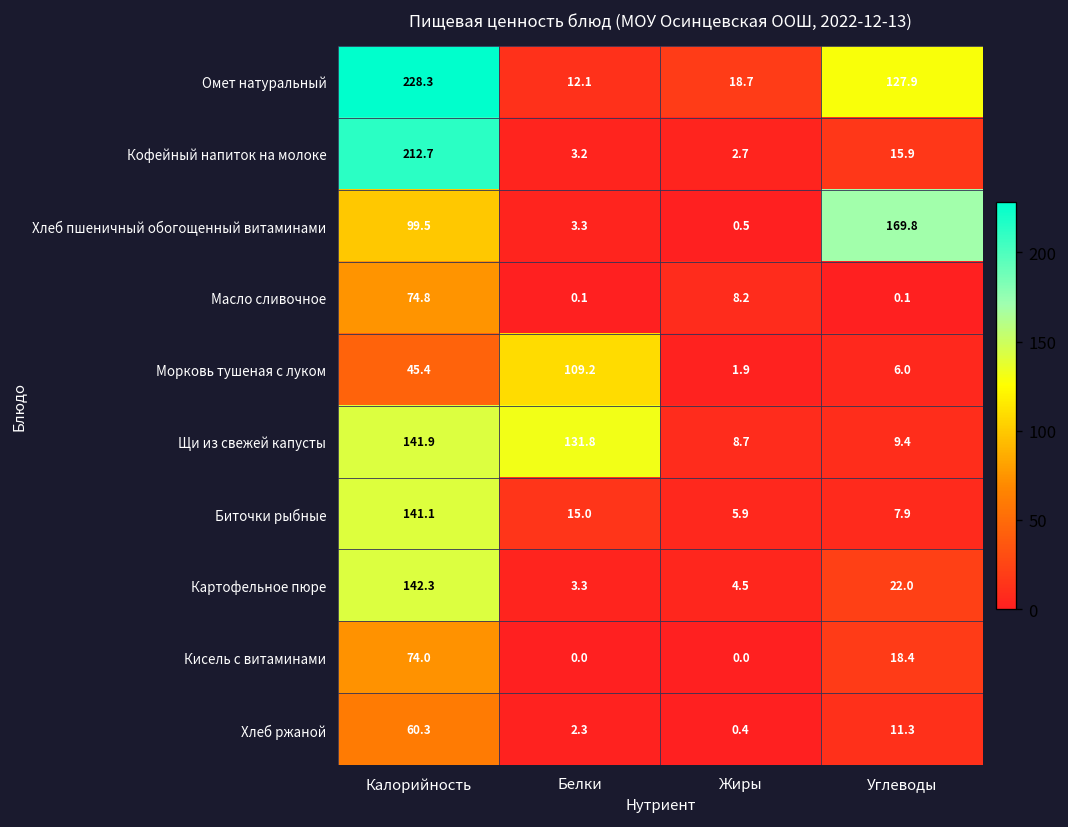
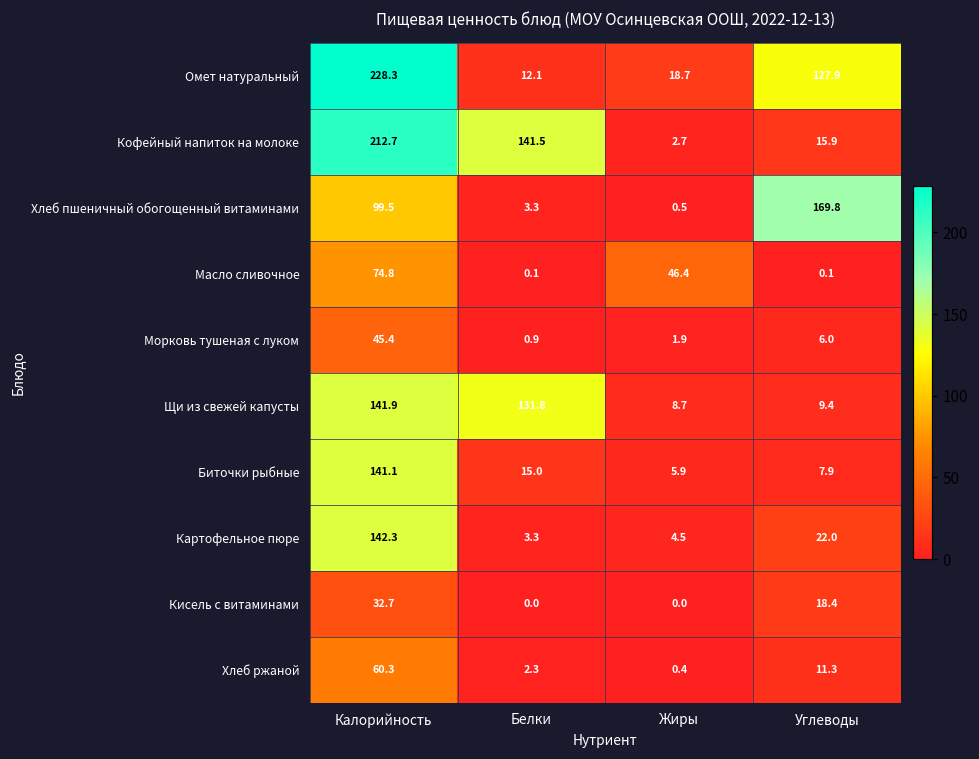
Кофейный напиток на молоке, Белки: 3.2 -> 141.5
Масло сливочное, Жиры: 8.2 -> 46.4
Морковь тушеная с луком, Белки: 109.2 -> 0.9
Кисель с витаминами, Калорийность: 74.0 -> 32.7
